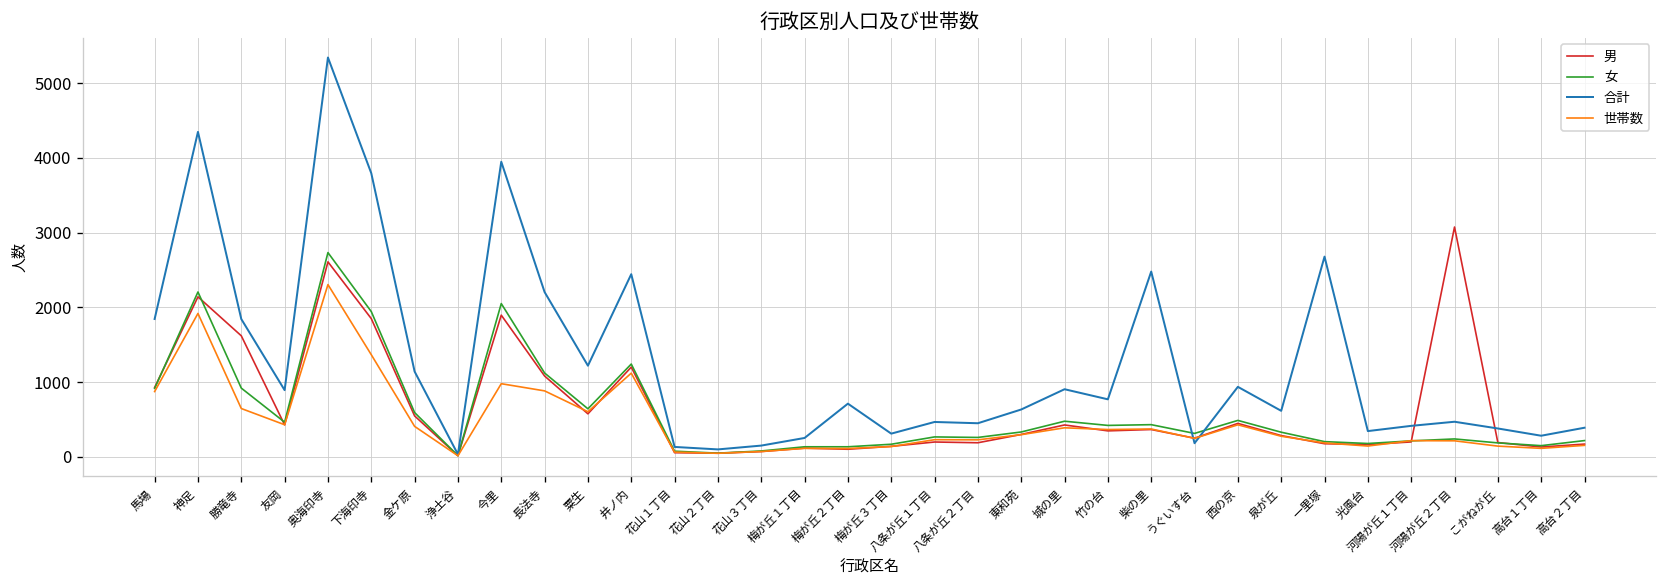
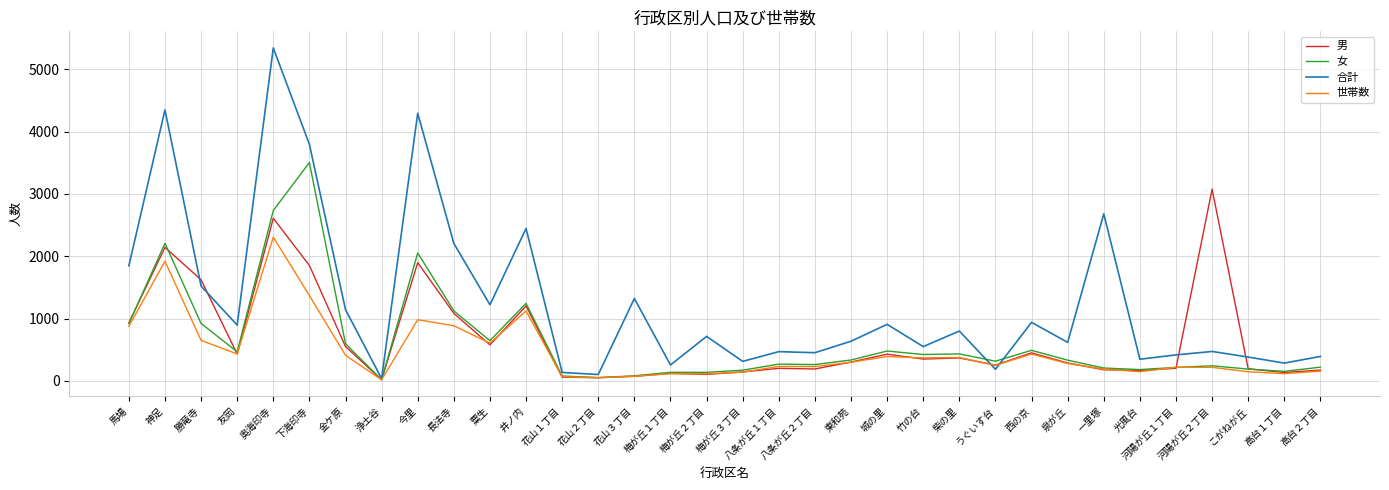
合計, 勝竜寺: 1800 -> 1500
女, 下海印寺: 1900 -> 3500
合計, 今里: 3900 -> 4300
合計, 花山３丁目: 200 -> 1300
合計, 竹の台: 800 -> 500
合計, 柴の里: 2500 -> 800
